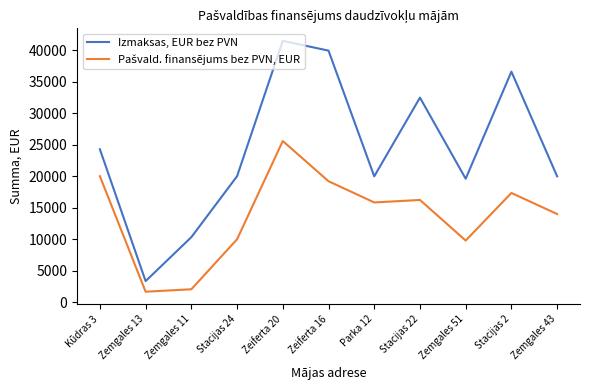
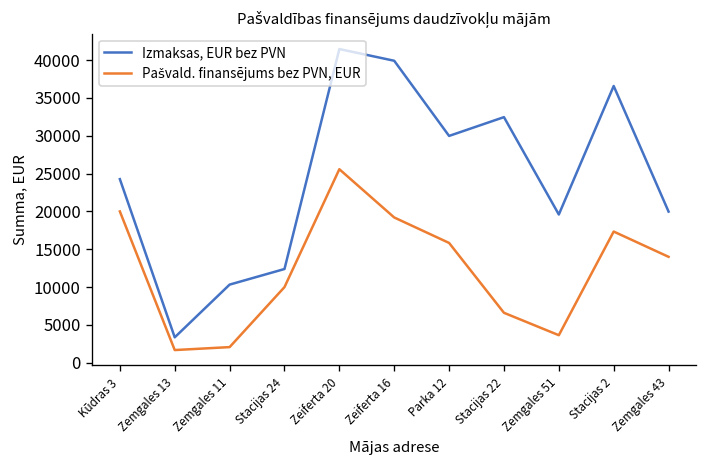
Izmaksas, EUR bez PVN, Stacijas 24: 20000 -> 12000
Izmaksas, EUR bez PVN, Parka 12: 20000 -> 30000
Pašvald. finansējums bez PVN, EUR, Stacijas 22: 16000 -> 7000
Pašvald. finansējums bez PVN, EUR, Zemgales 51: 10000 -> 4000
